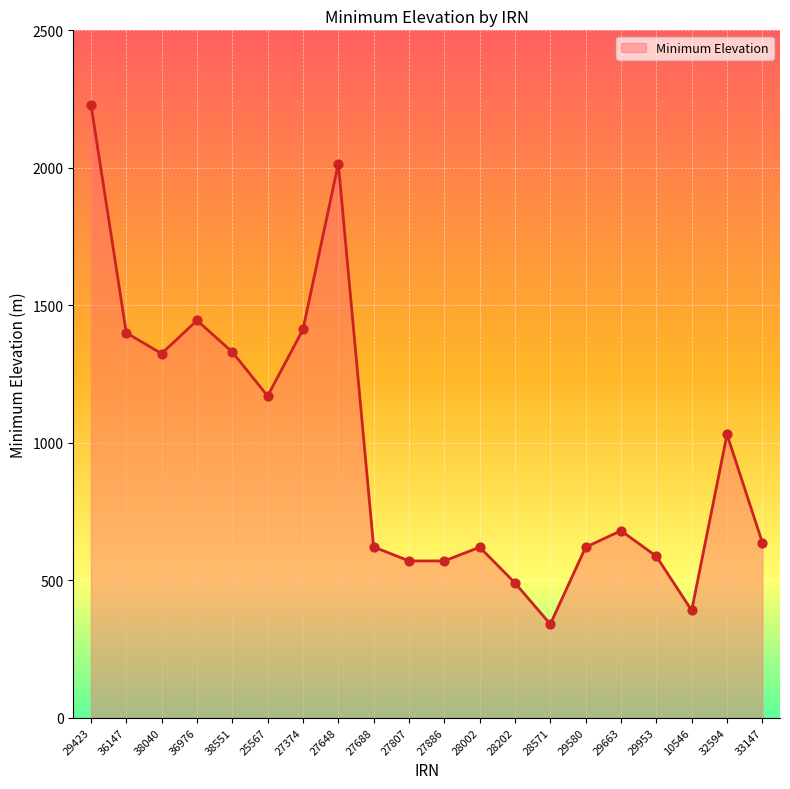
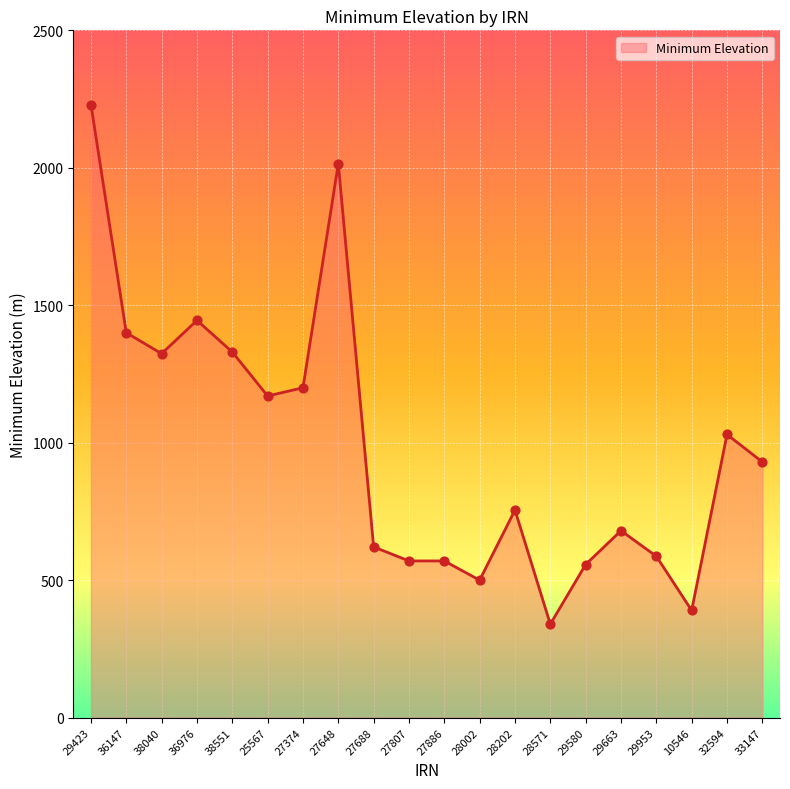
27374: 1410 -> 1200
28002: 620 -> 500
28202: 490 -> 760
29580: 620 -> 560
33147: 640 -> 930
